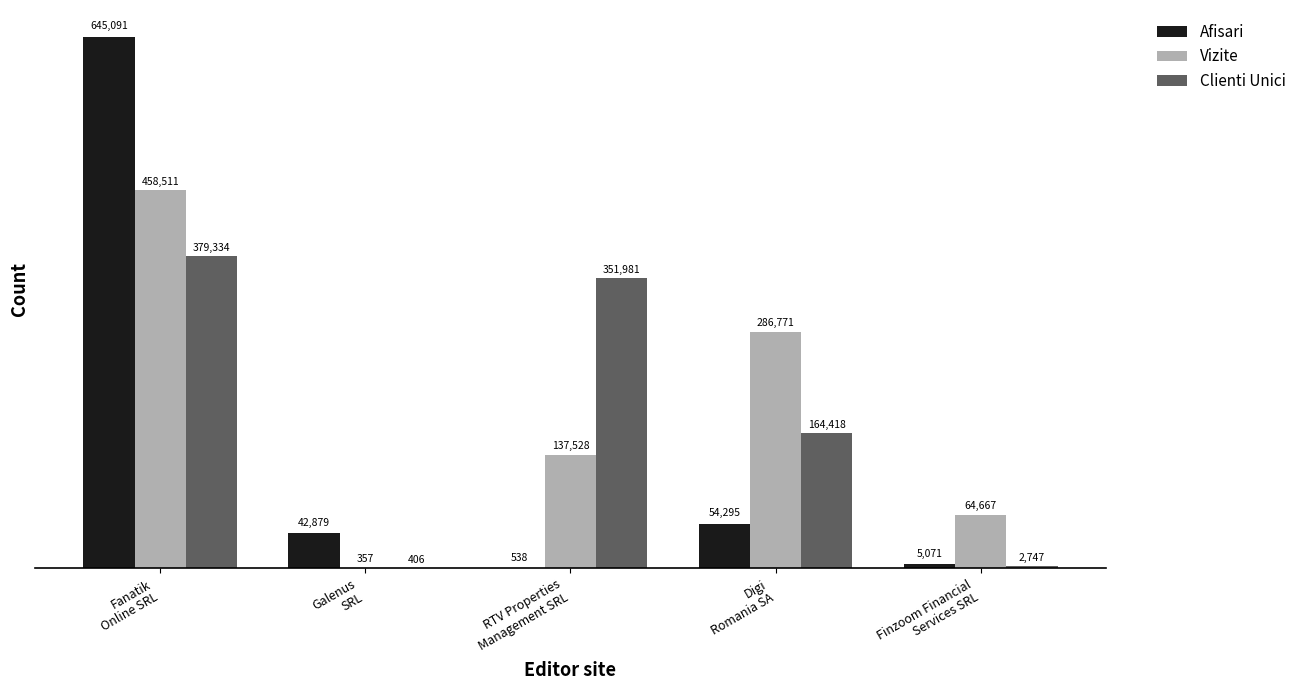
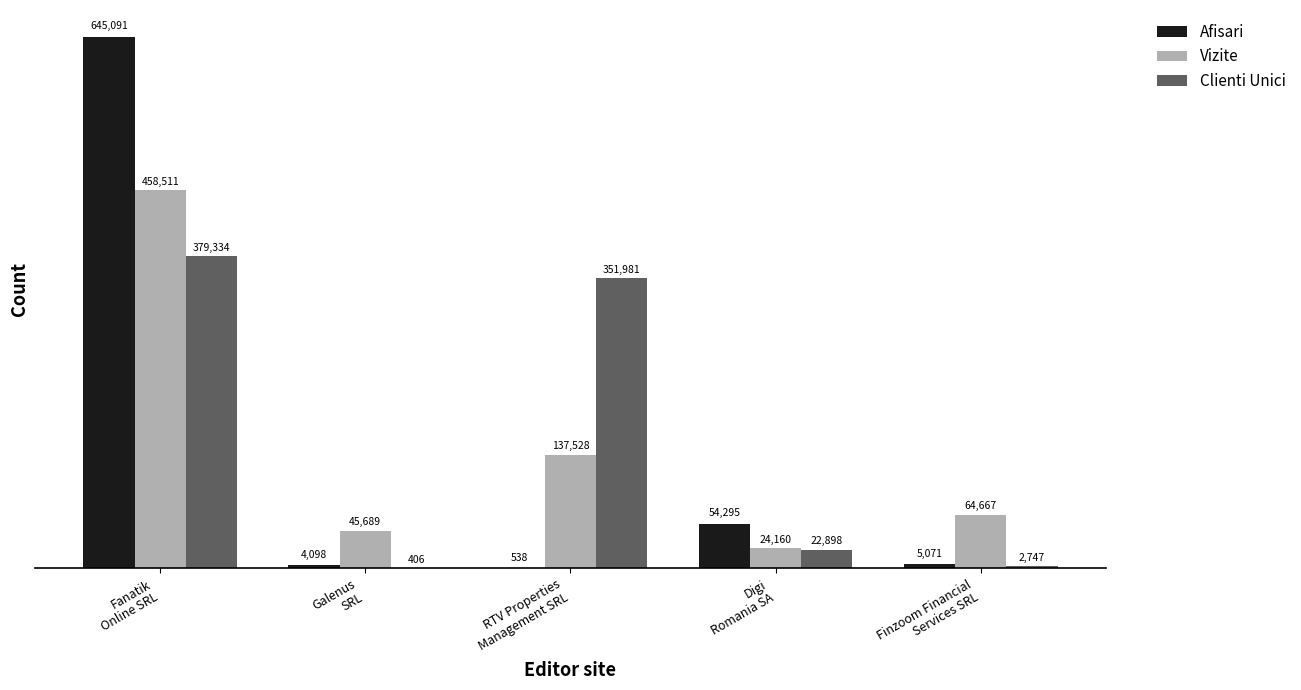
Afisari, Galenus SRL: 42,879 -> 4,098
Vizite, Galenus SRL: 357 -> 45,689
Vizite, Digi Romania SA: 286,771 -> 24,160
Clienti Unici, Digi Romania SA: 164,418 -> 22,898
